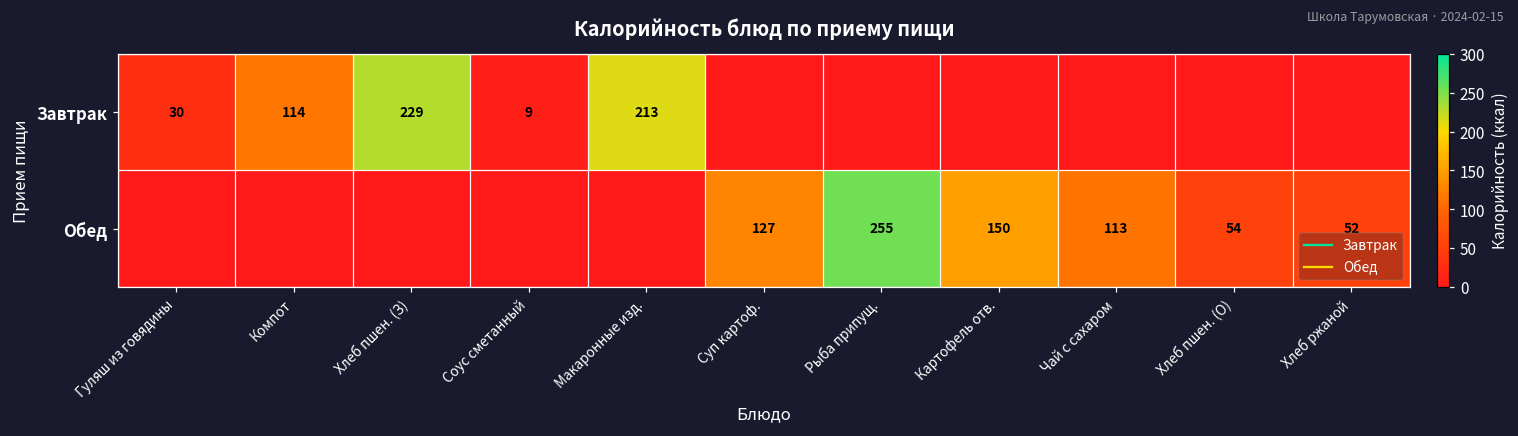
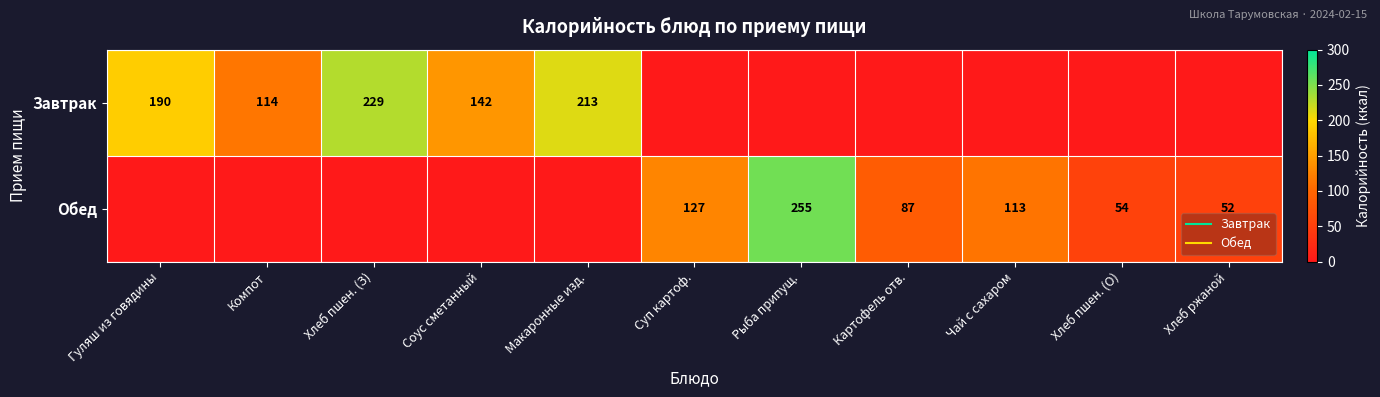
Завтрак, Гуляш из говядины: 30 -> 190
Завтрак, Соус сметанный: 9 -> 142
Обед, Картофель отв.: 150 -> 87
